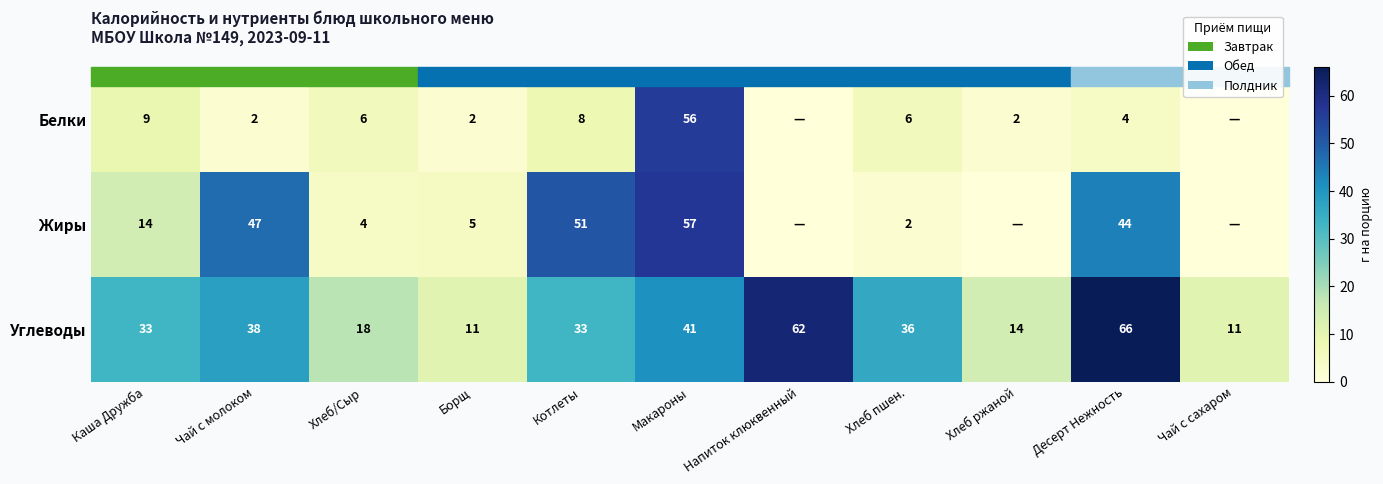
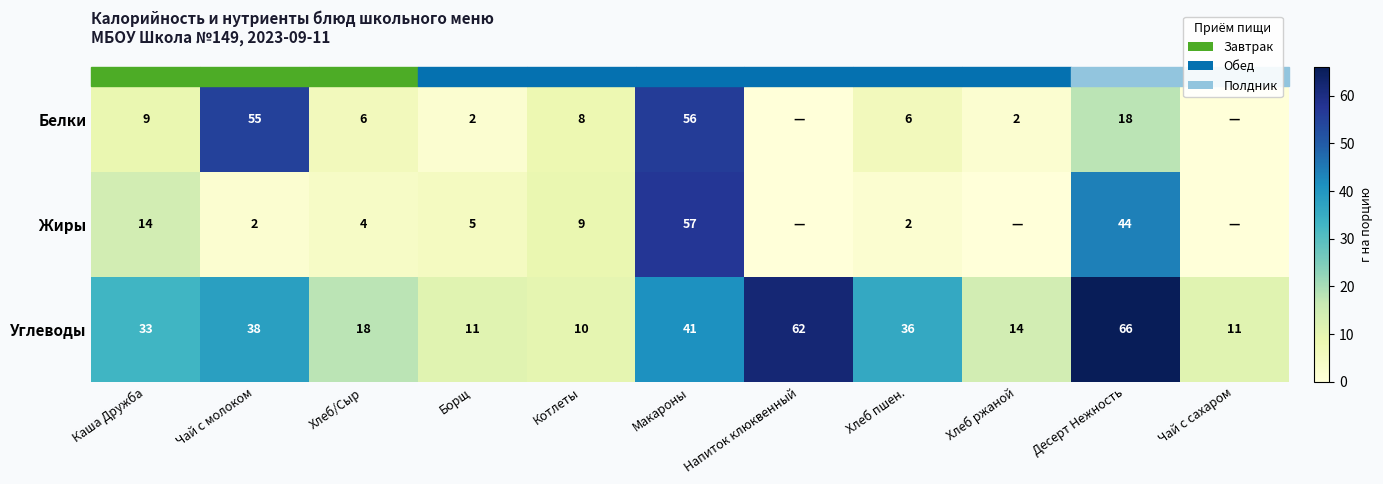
Белки, Чай с молоком: 2 -> 55
Белки, Десерт Нежность: 4 -> 18
Жиры, Чай с молоком: 47 -> 2
Жиры, Котлеты: 51 -> 9
Углеводы, Котлеты: 33 -> 10
